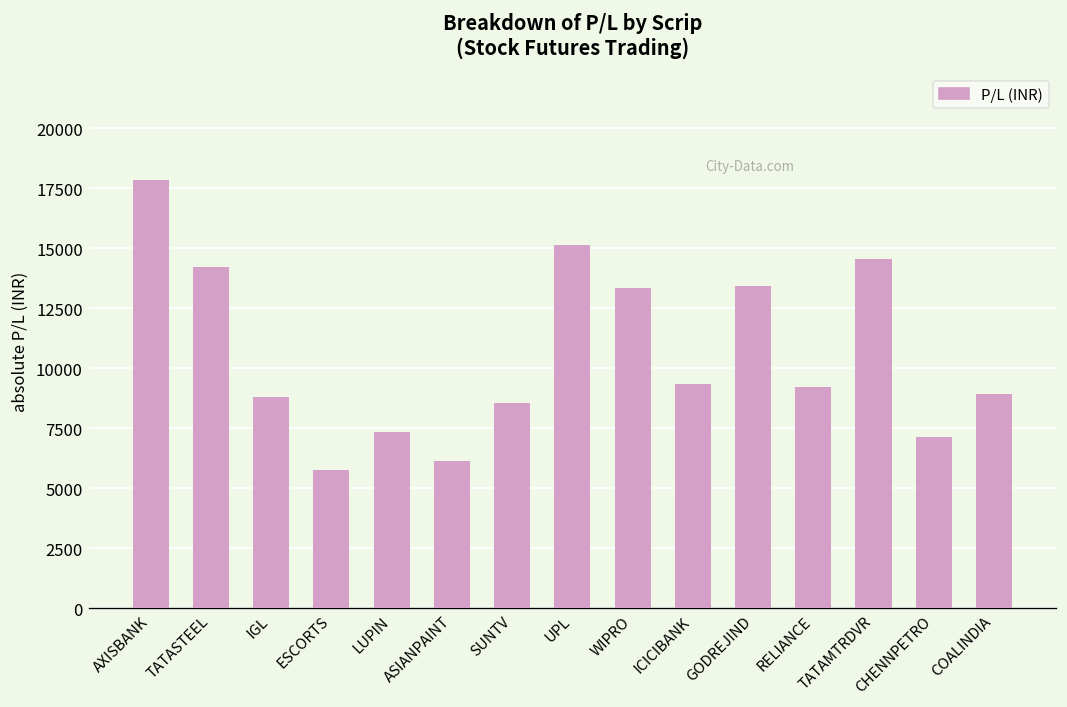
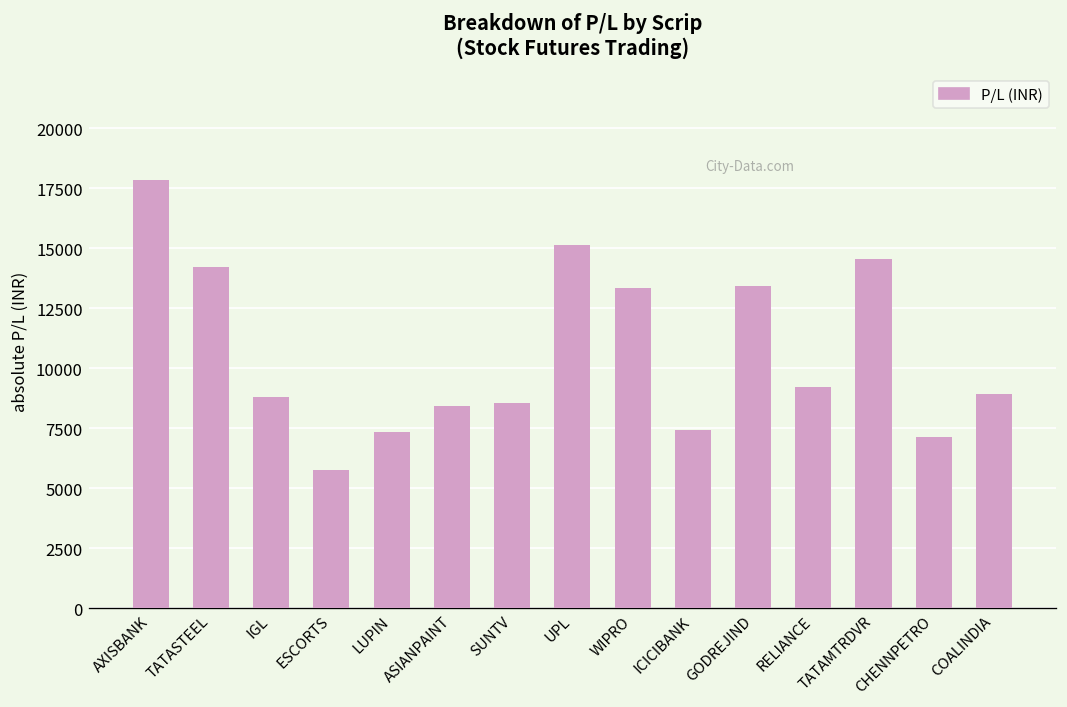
ASIANPAINT: 6100 -> 8400
ICICIBANK: 9300 -> 7400
